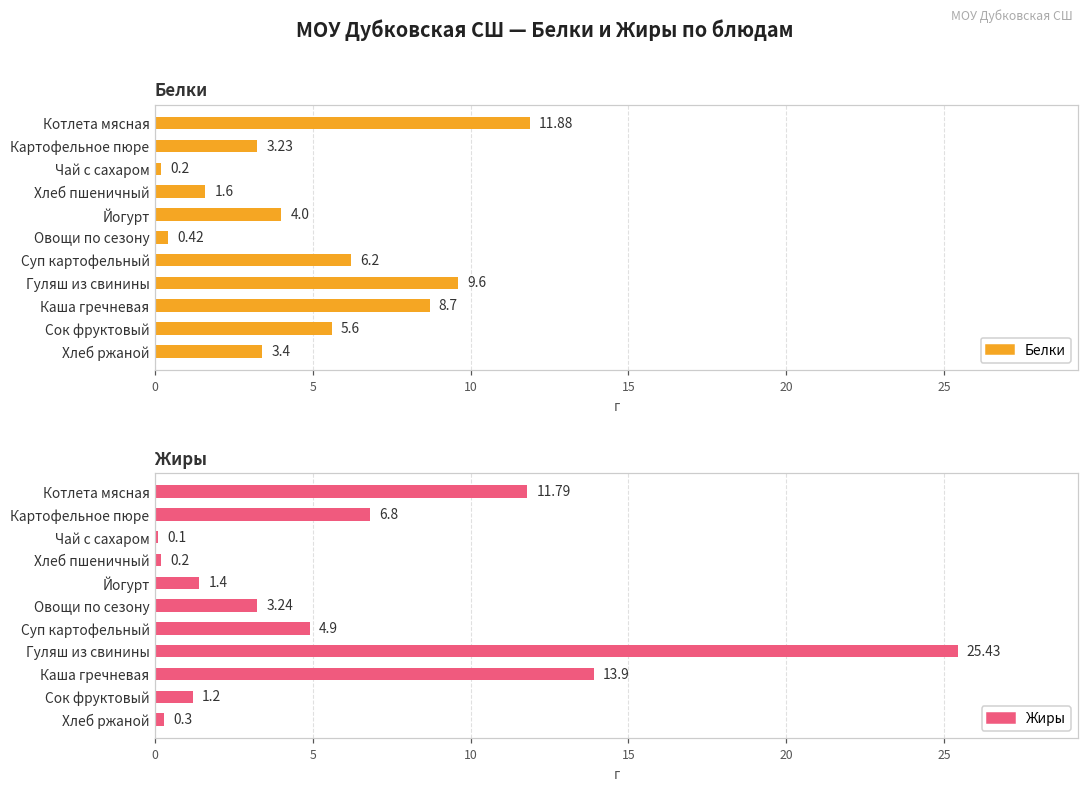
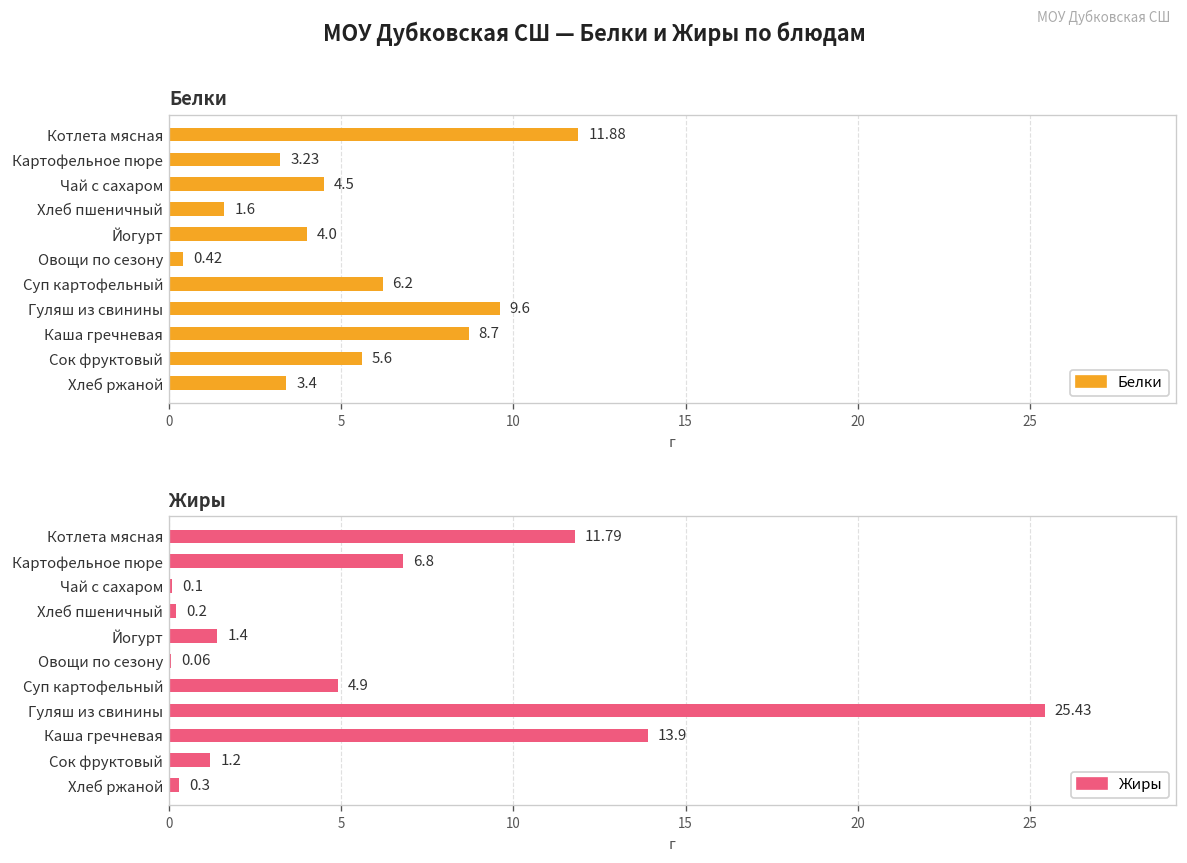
Белки, Чай с сахаром: 0.2 -> 4.5
Жиры, Овощи по сезону: 3.24 -> 0.06
